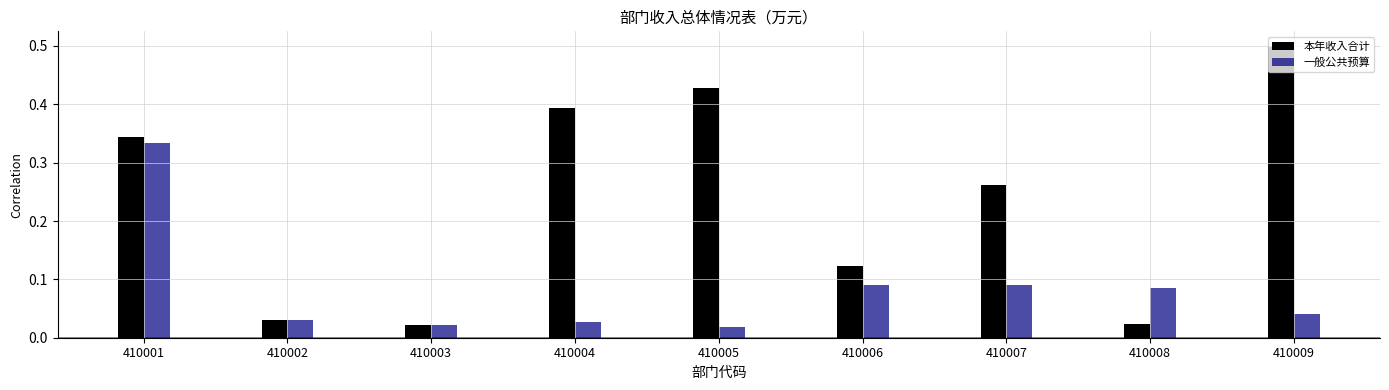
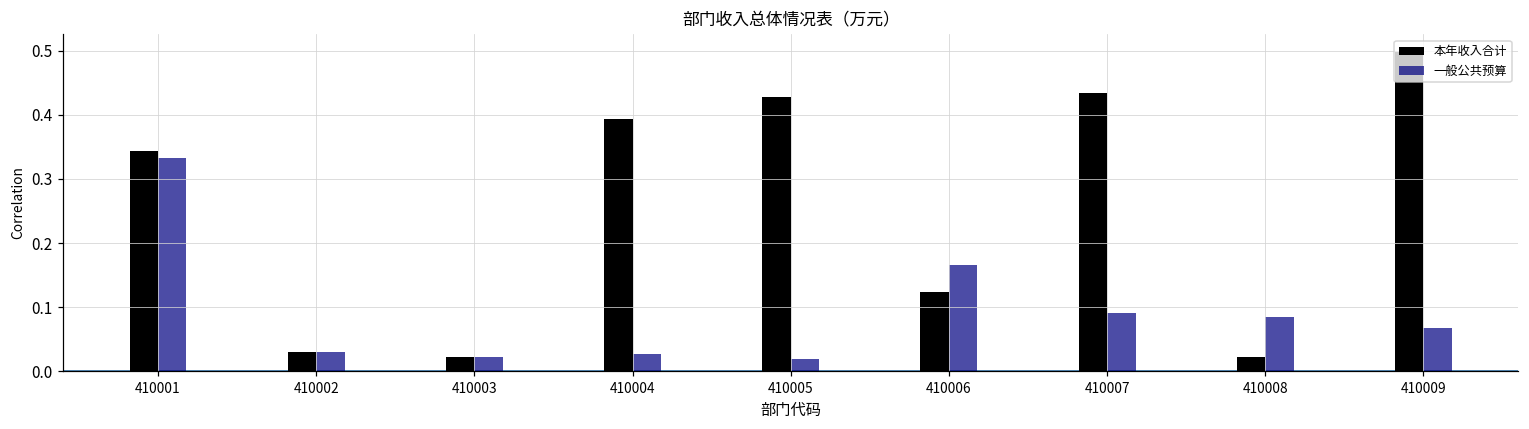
一般公共预算, 410006: 0.09 -> 0.17
本年收入合计, 410007: 0.26 -> 0.43
一般公共预算, 410009: 0.04 -> 0.07
